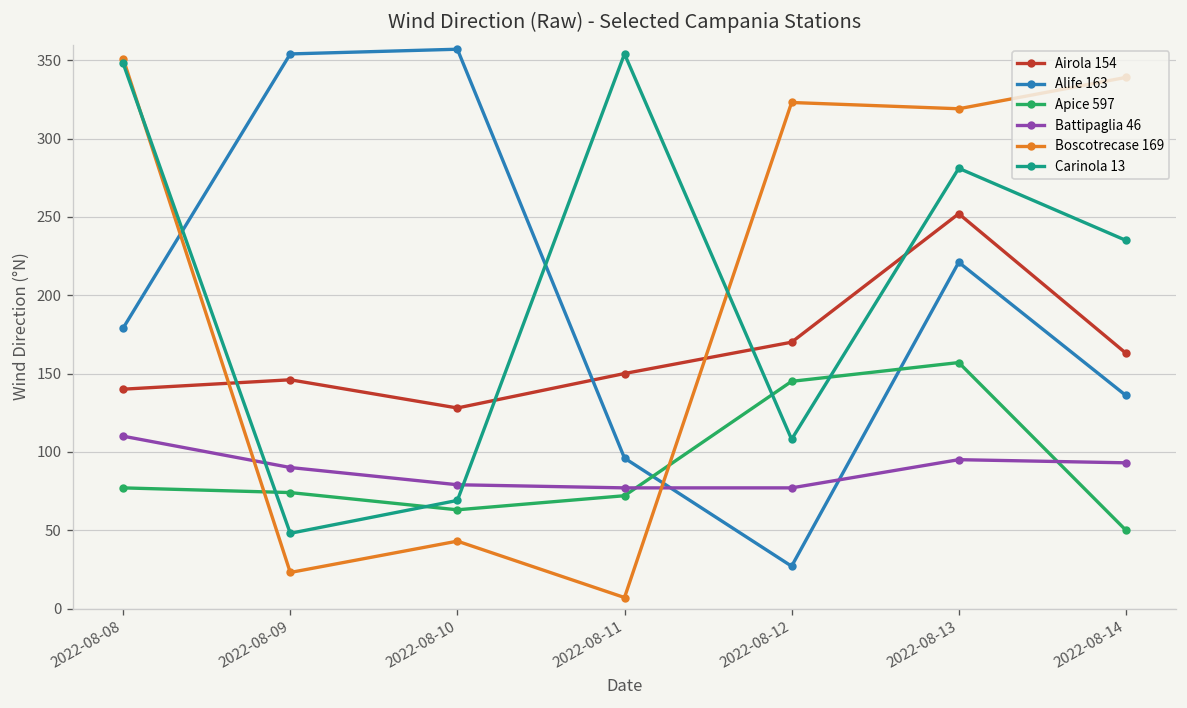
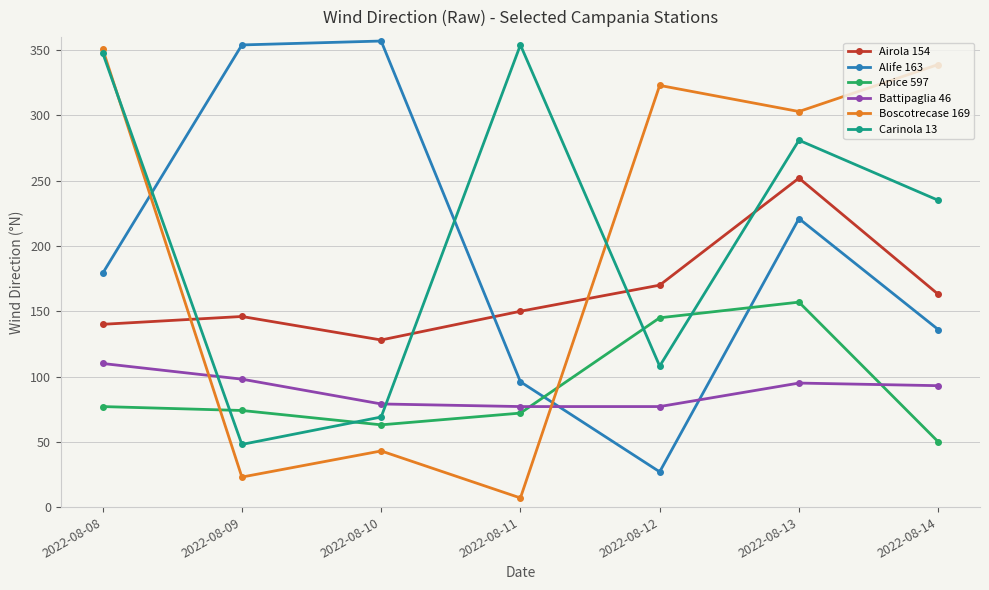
Battipaglia 46, 2022-08-09: 90 -> 98
Boscotrecase 169, 2022-08-13: 319 -> 303
